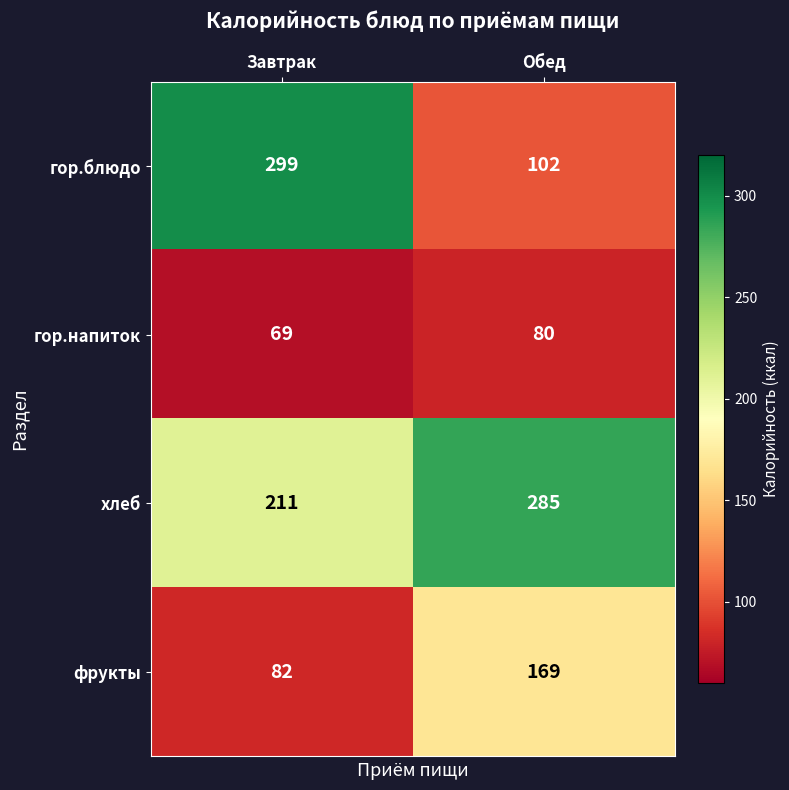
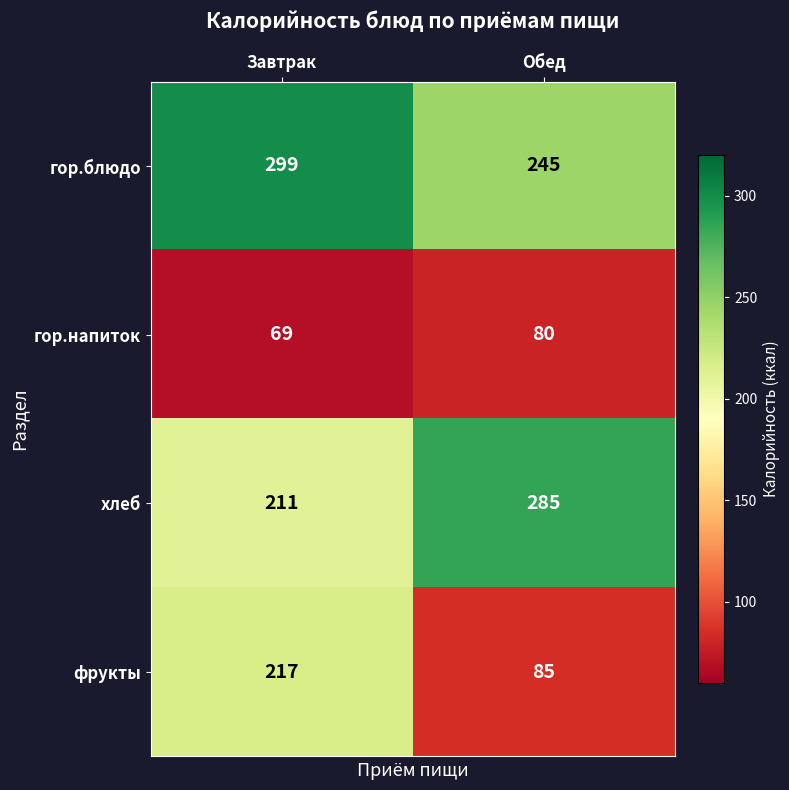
гор.блюдо, Обед: 102 -> 245
фрукты, Завтрак: 82 -> 217
фрукты, Обед: 169 -> 85
